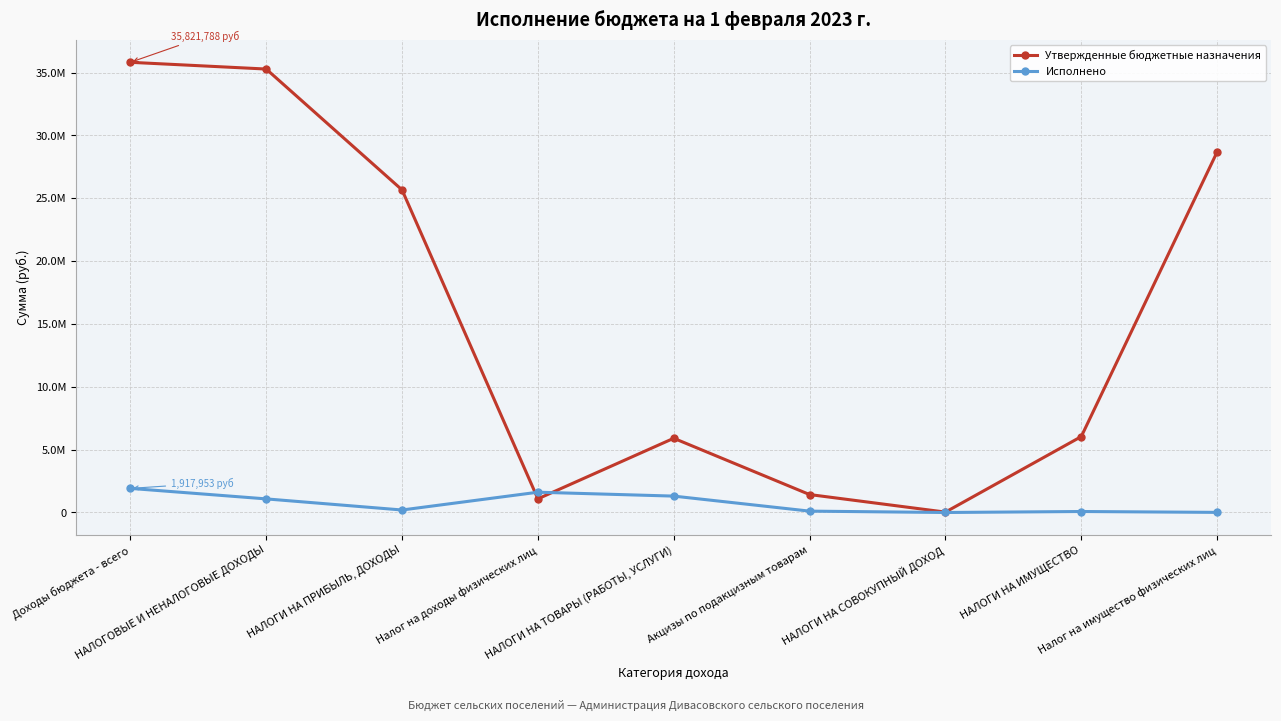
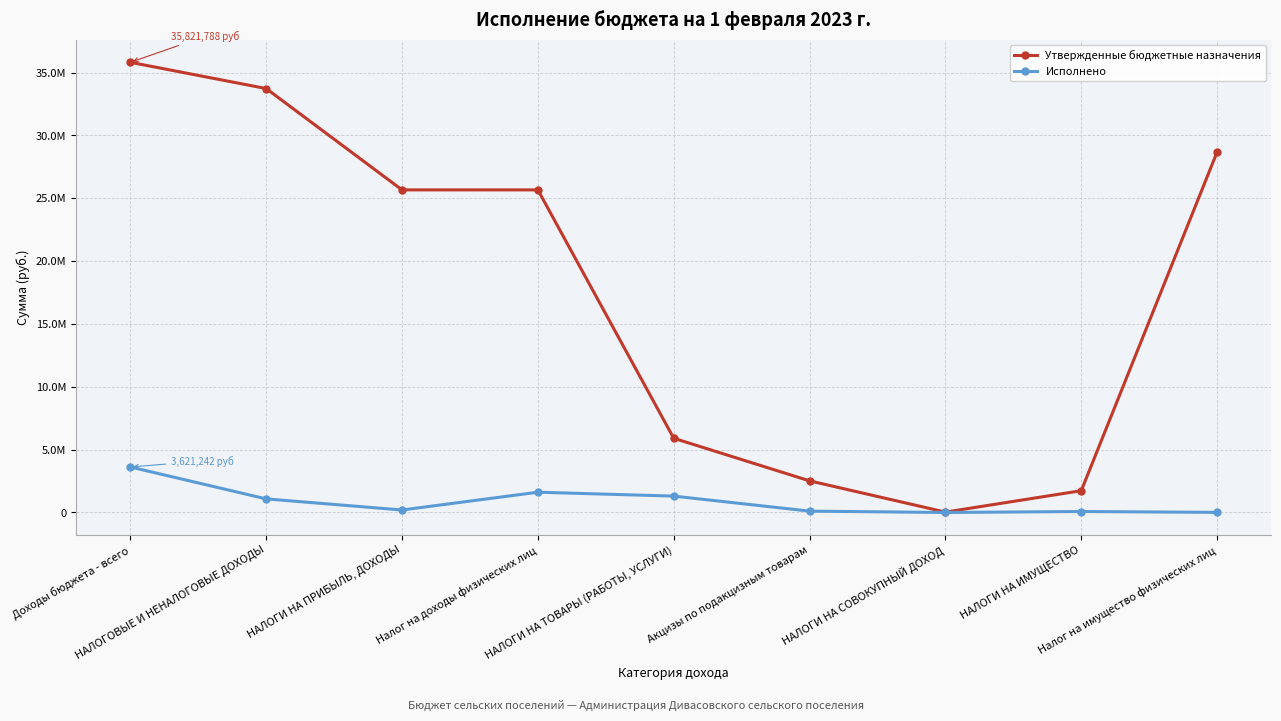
Исполнено, Доходы бюджета - всего: 1,917,953 -> 3,621,242
Утвержденные бюджетные назначения, НАЛОГОВЫЕ И НЕНАЛОГОВЫЕ ДОХОДЫ: 35300000 -> 33700000
Утвержденные бюджетные назначения, Налог на доходы физических лиц: 1100000 -> 25700000
Утвержденные бюджетные назначения, Акцизы по подакцизным товарам: 1400000 -> 2500000
Утвержденные бюджетные назначения, НАЛОГИ НА ИМУЩЕСТВО: 6000000 -> 1700000
